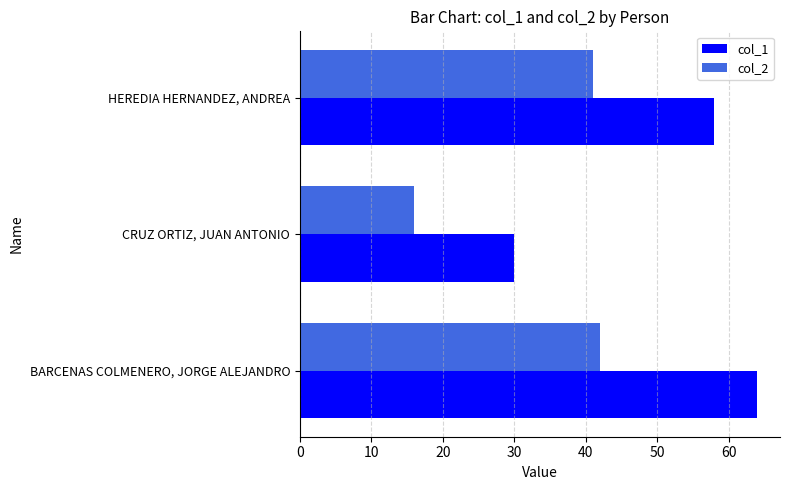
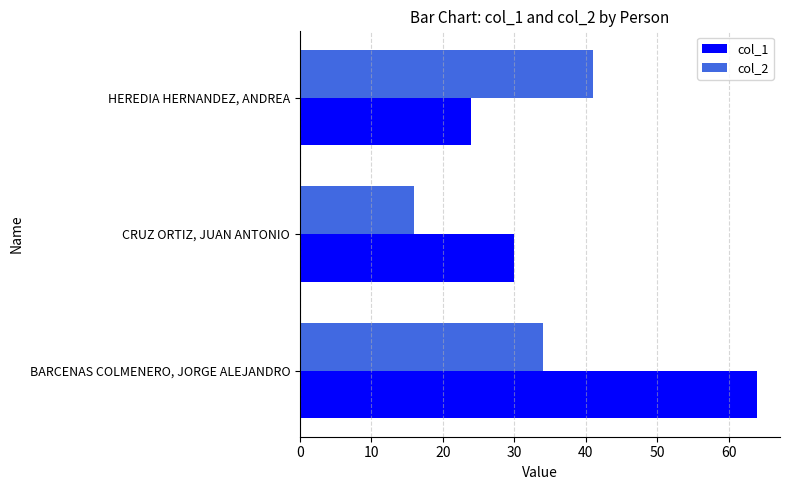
col_1, HEREDIA HERNANDEZ, ANDREA: 58 -> 24
col_2, BARCENAS COLMENERO, JORGE ALEJANDRO: 42 -> 34
